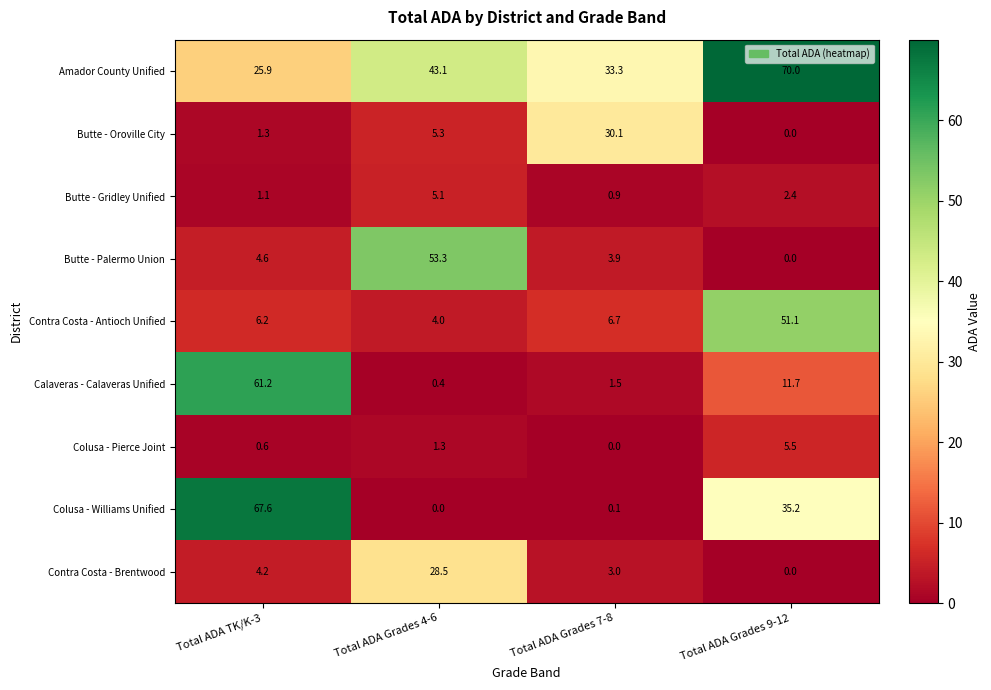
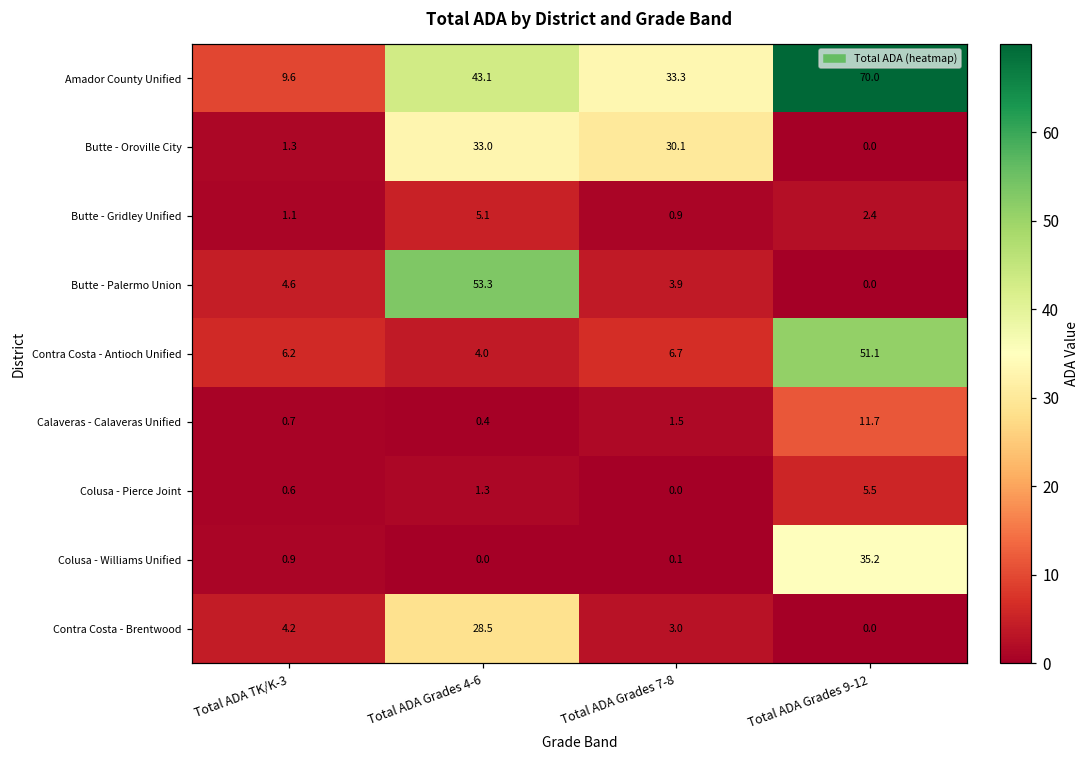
Amador County Unified, Total ADA TK/K-3: 25.9 -> 9.6
Butte - Oroville City, Total ADA Grades 4-6: 5.3 -> 33.0
Calaveras - Calaveras Unified, Total ADA TK/K-3: 61.2 -> 0.7
Colusa - Williams Unified, Total ADA TK/K-3: 67.6 -> 0.9
